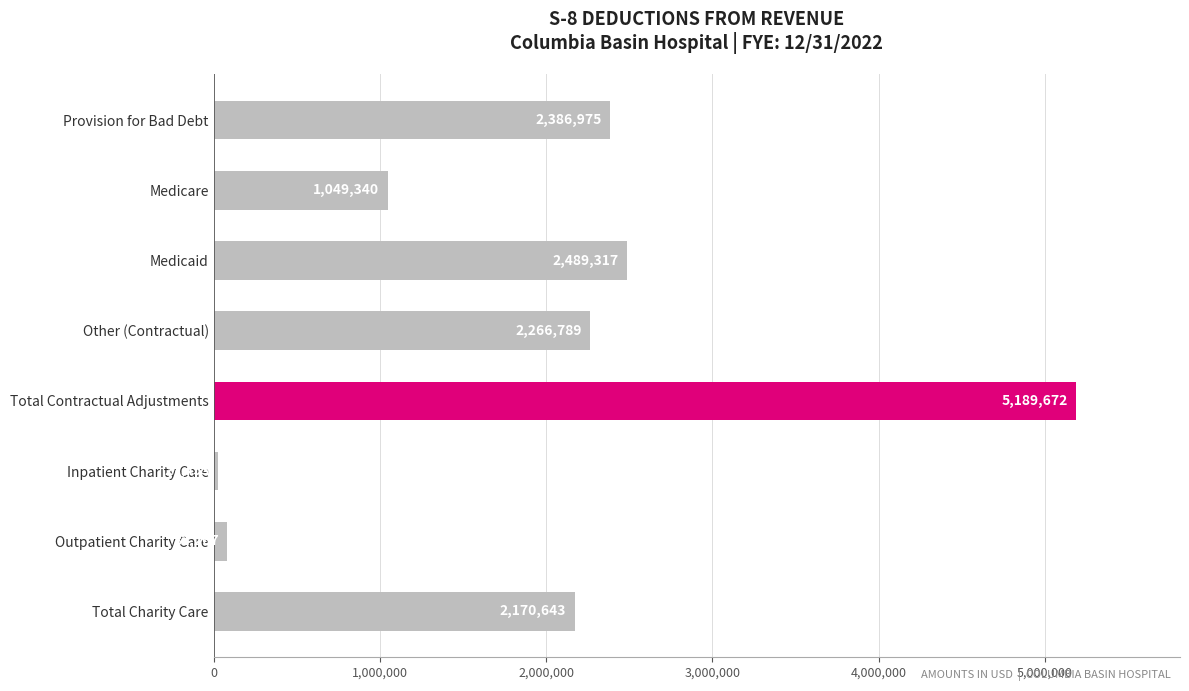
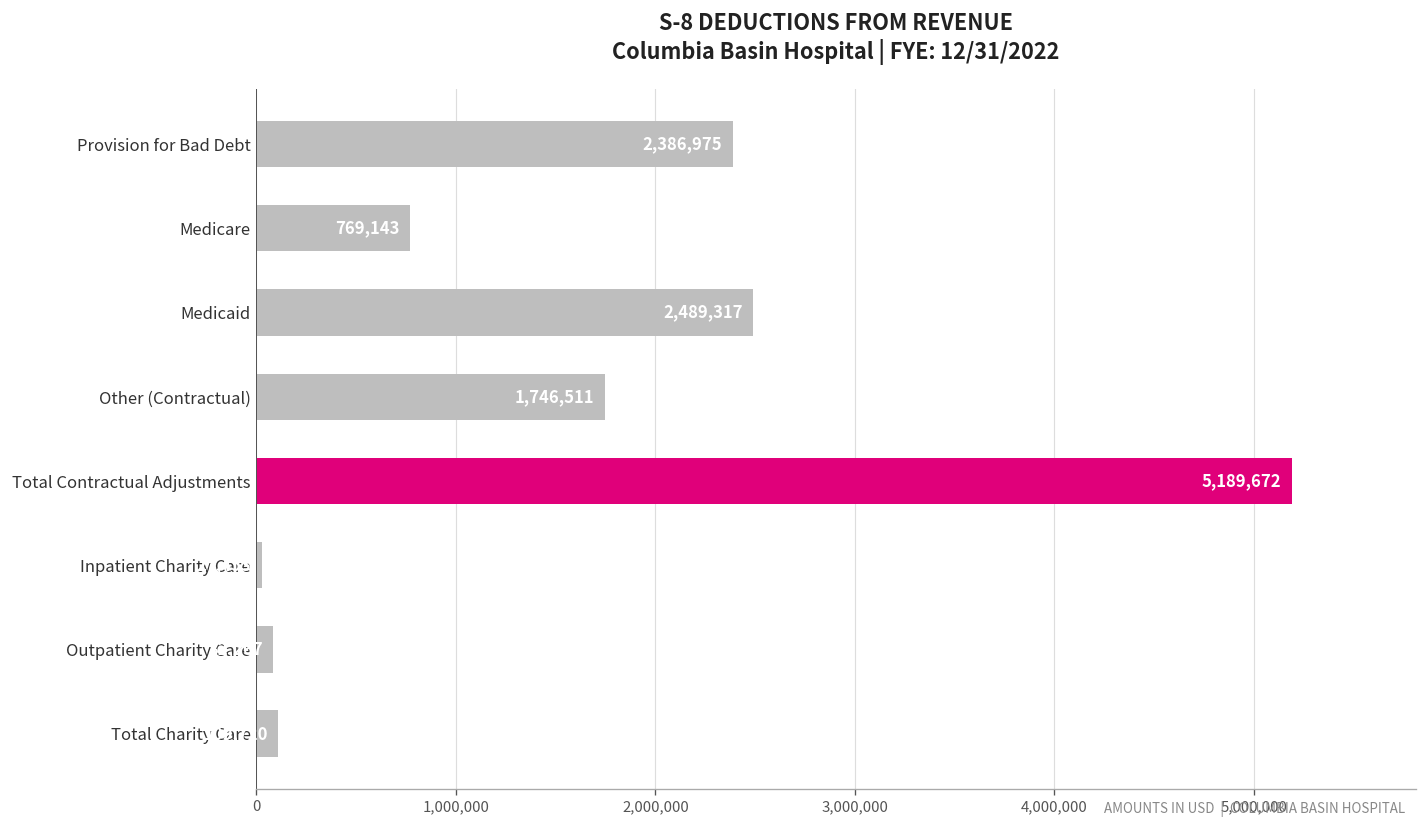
Medicare: 1,049,340 -> 769,143
Other (Contractual): 2,266,789 -> 1,746,511
Total Charity Care: 2,170,000 -> 110,000
